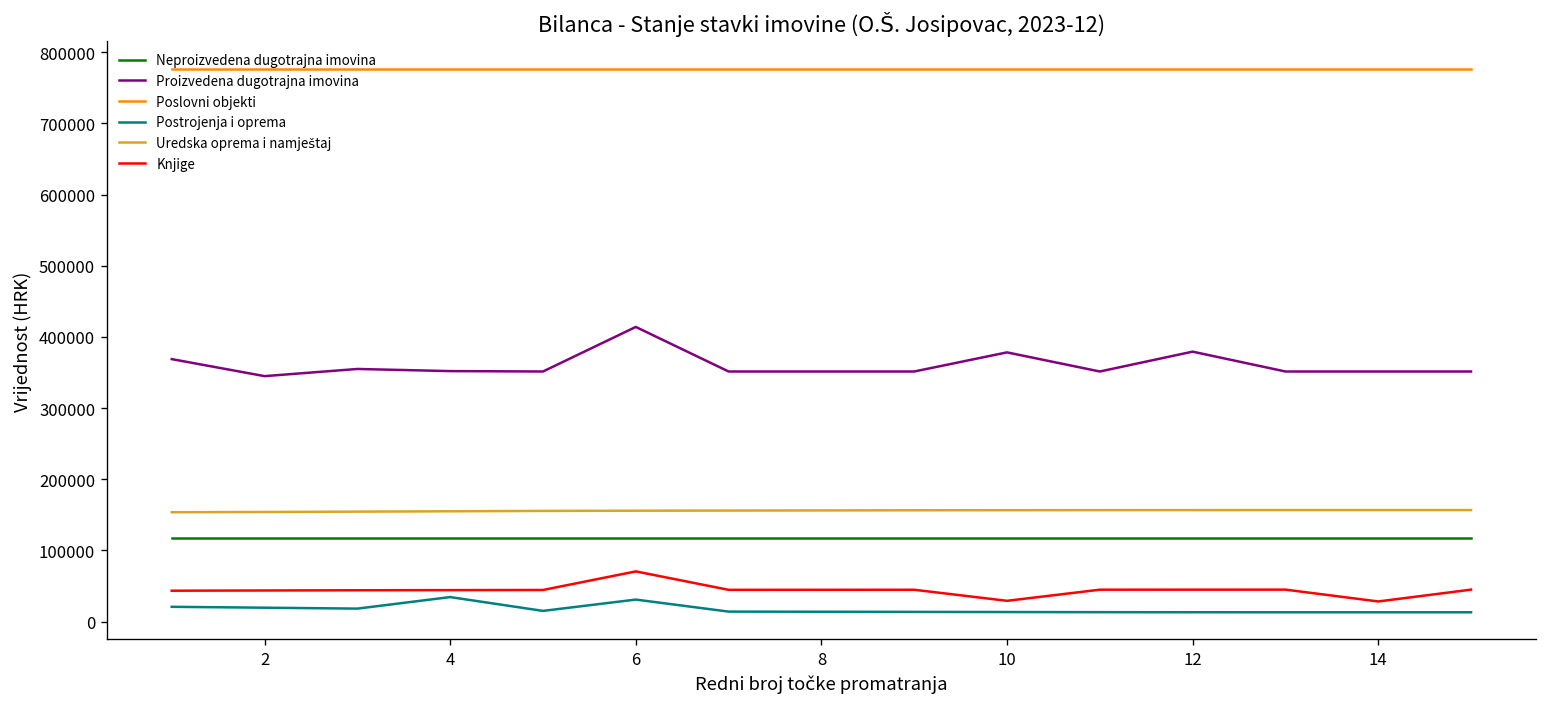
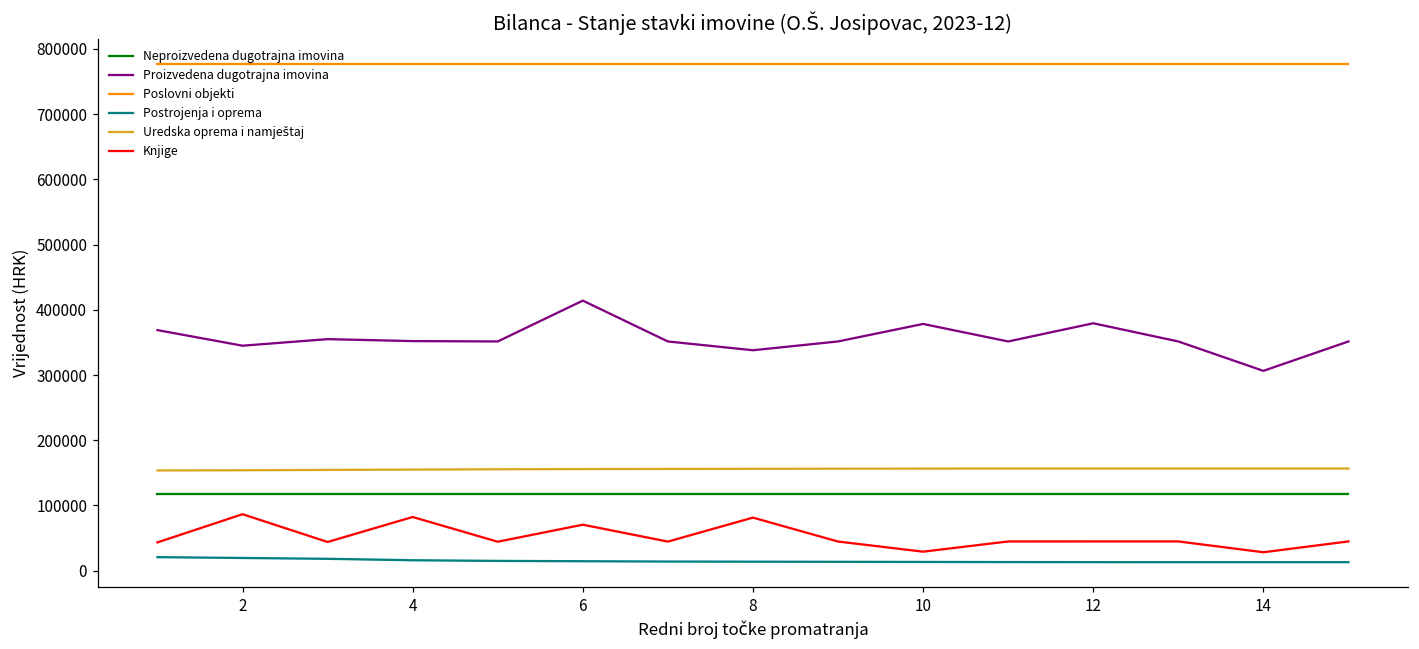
Knjige, 2: 40000 -> 90000
Postrojenja i oprema, 4: 30000 -> 20000
Knjige, 4: 40000 -> 80000
Postrojenja i oprema, 6: 30000 -> 10000
Proizvedena dugotrajna imovina, 8: 350000 -> 340000
Knjige, 8: 40000 -> 80000
Proizvedena dugotrajna imovina, 14: 350000 -> 310000
